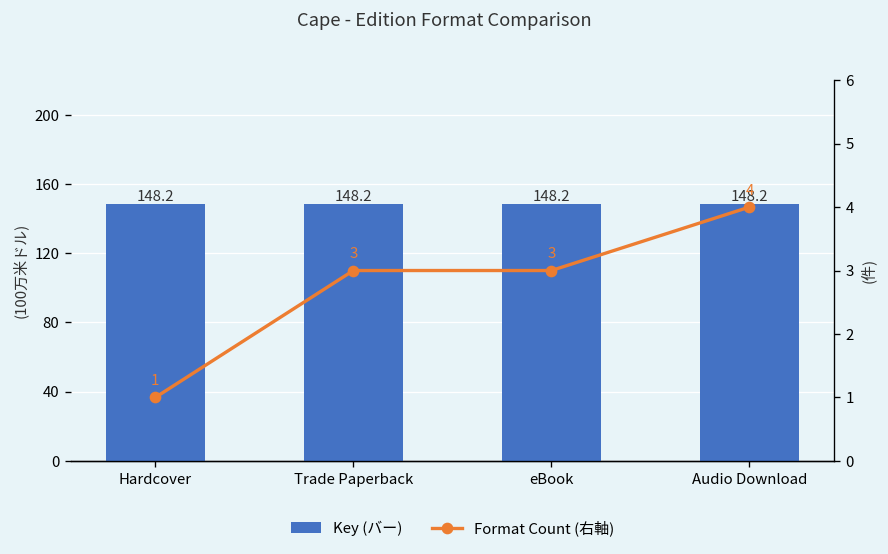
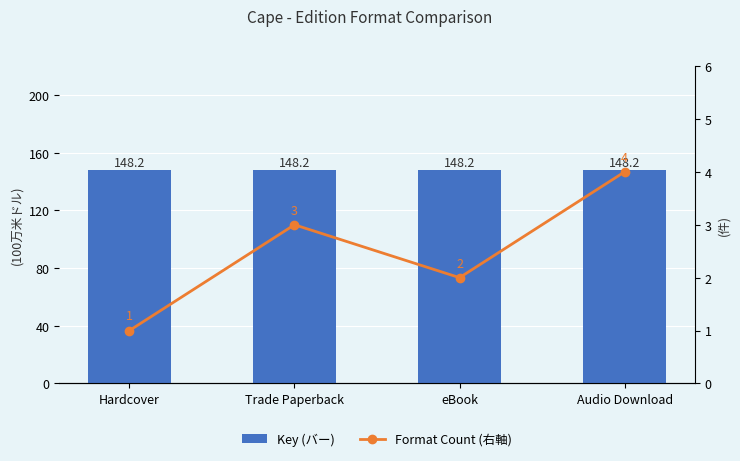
Format Count (右軸), eBook: 3 -> 2
